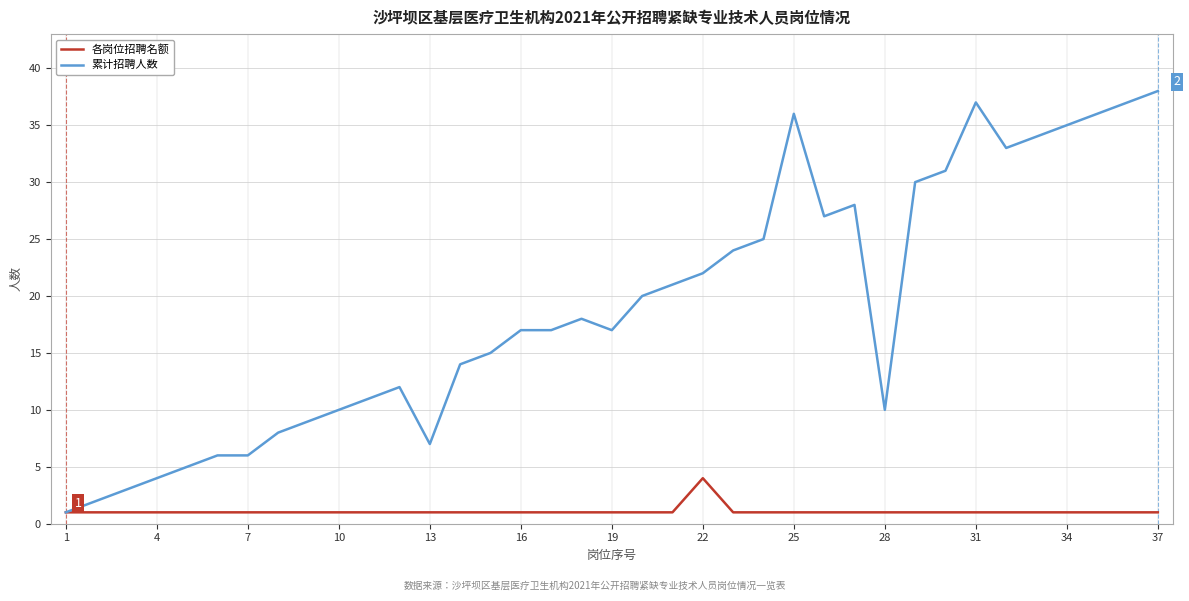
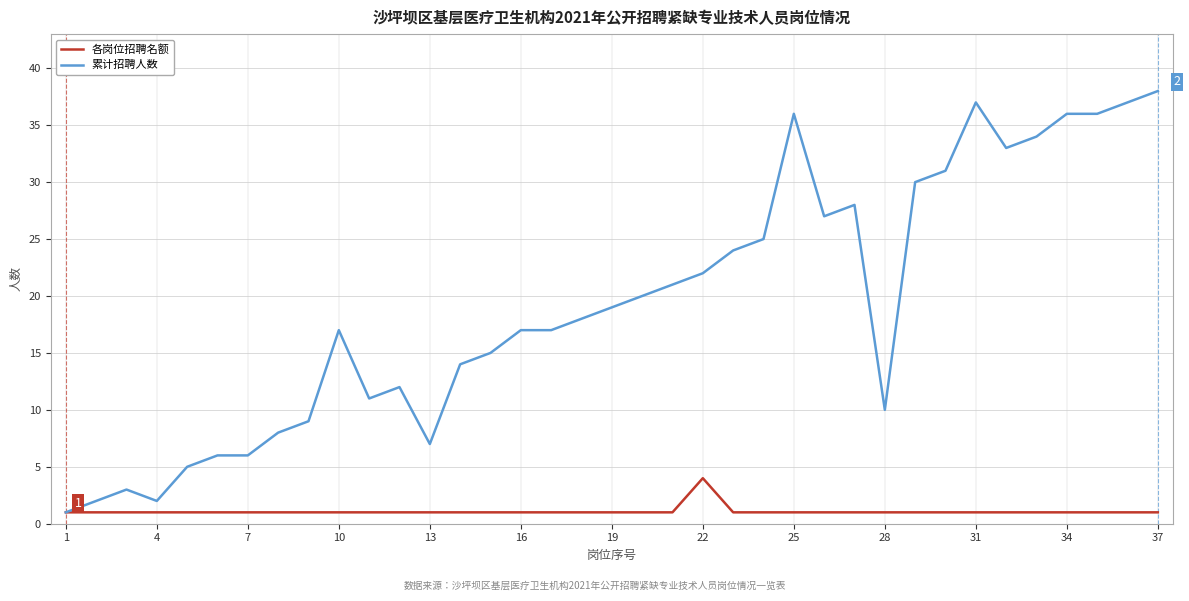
累计招聘人数, 4: 4 -> 2
累计招聘人数, 10: 10 -> 17
累计招聘人数, 19: 17 -> 19
累计招聘人数, 34: 35 -> 36
